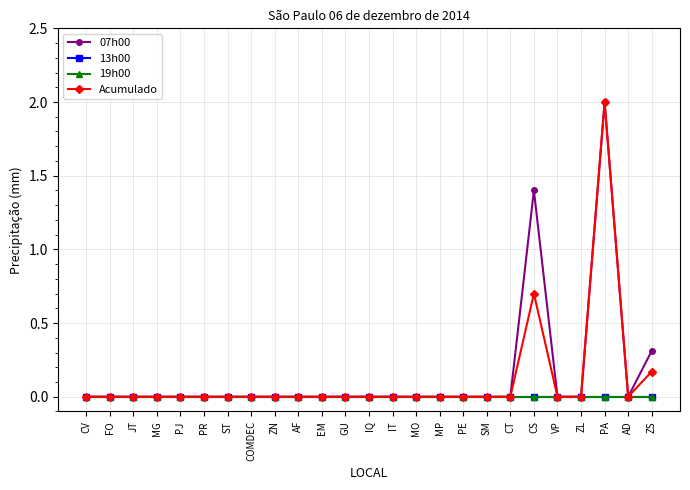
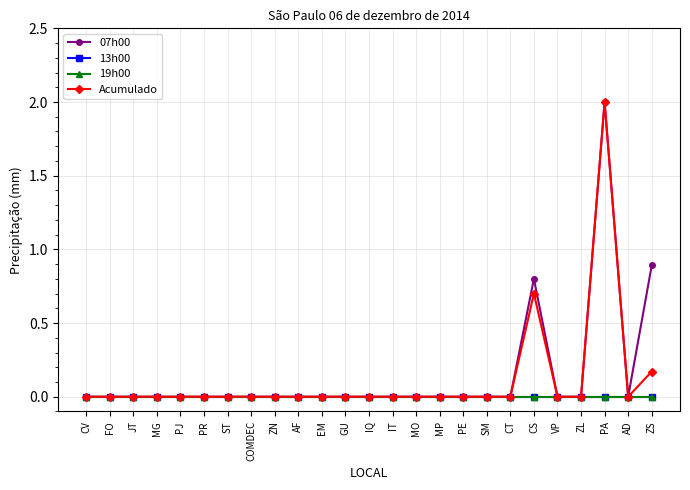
07h00, CS: 1.4 -> 0.8
07h00, ZS: 0.31 -> 0.89
